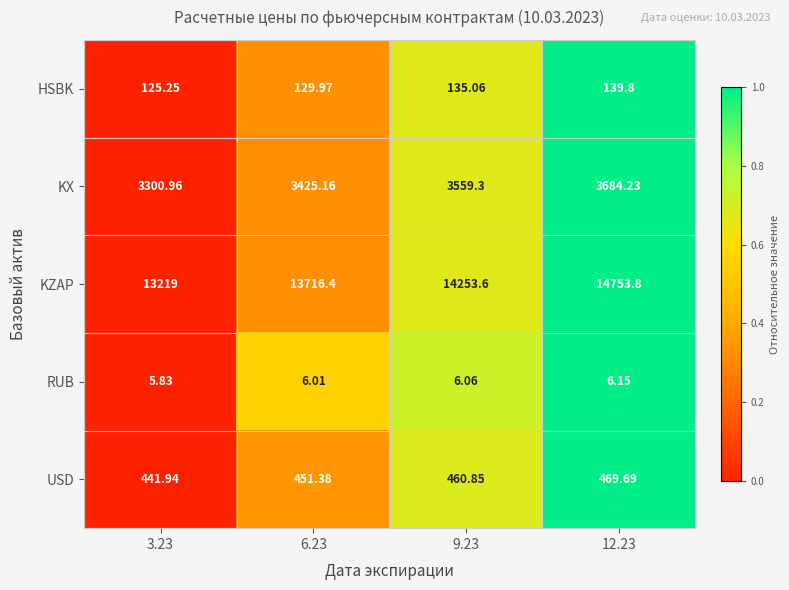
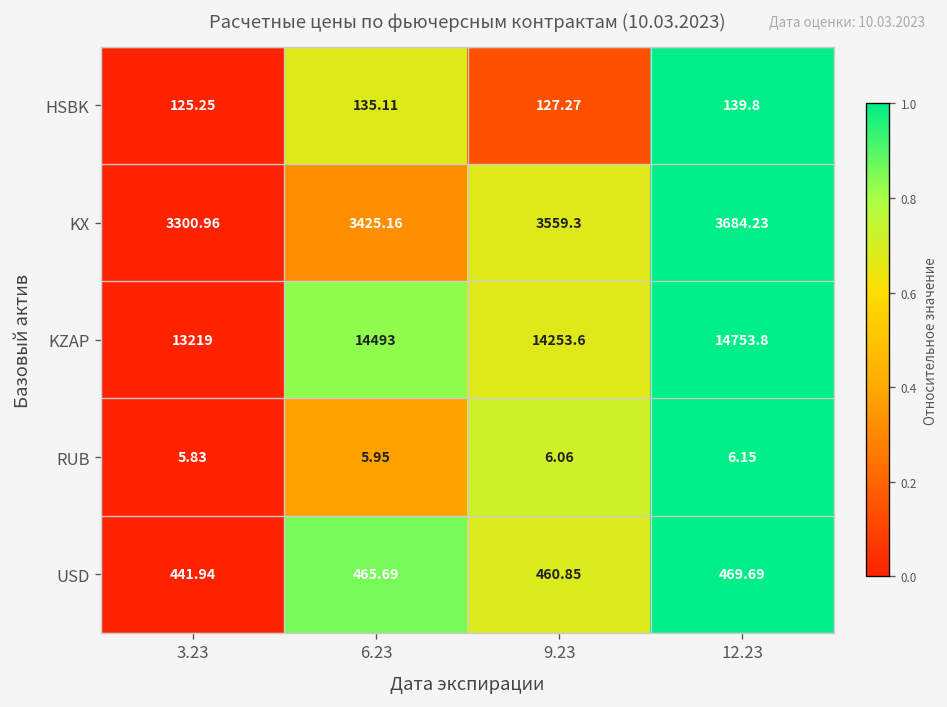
HSBK, 6.23: 129.97 -> 135.11
HSBK, 9.23: 135.06 -> 127.27
KZAP, 6.23: 13716.4 -> 14493
RUB, 6.23: 6.01 -> 5.95
USD, 6.23: 451.38 -> 465.69
